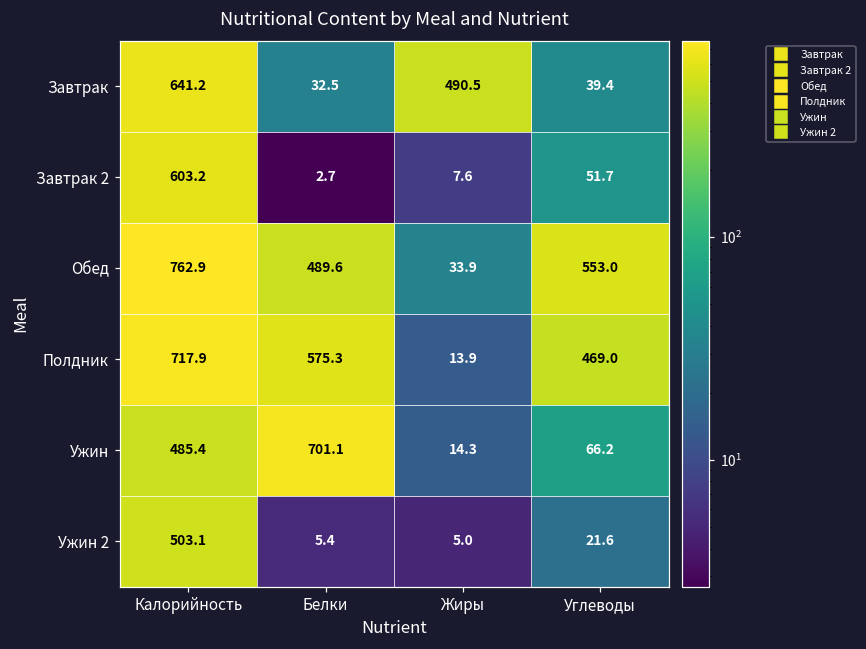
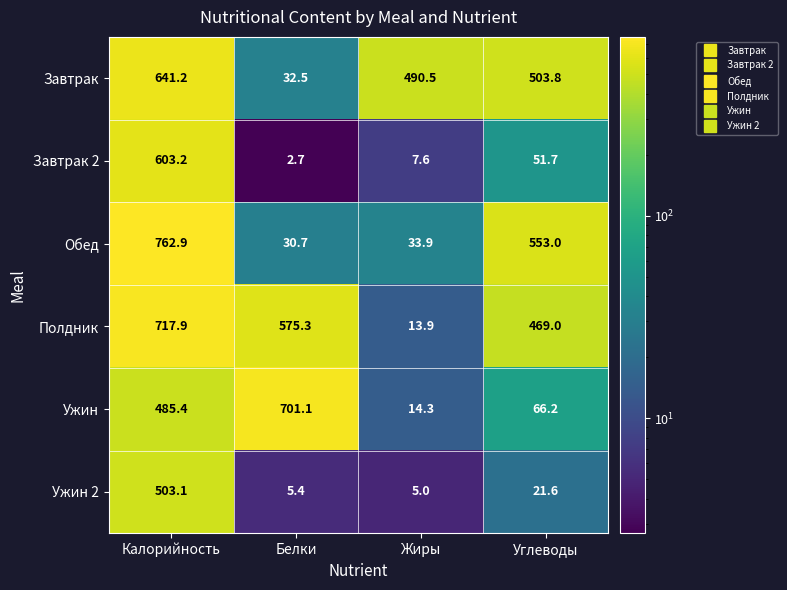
Завтрак, Углеводы: 39.4 -> 503.8
Обед, Белки: 489.6 -> 30.7
